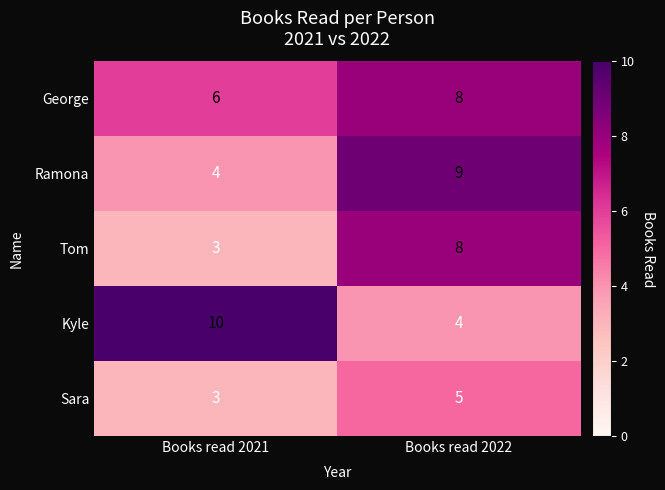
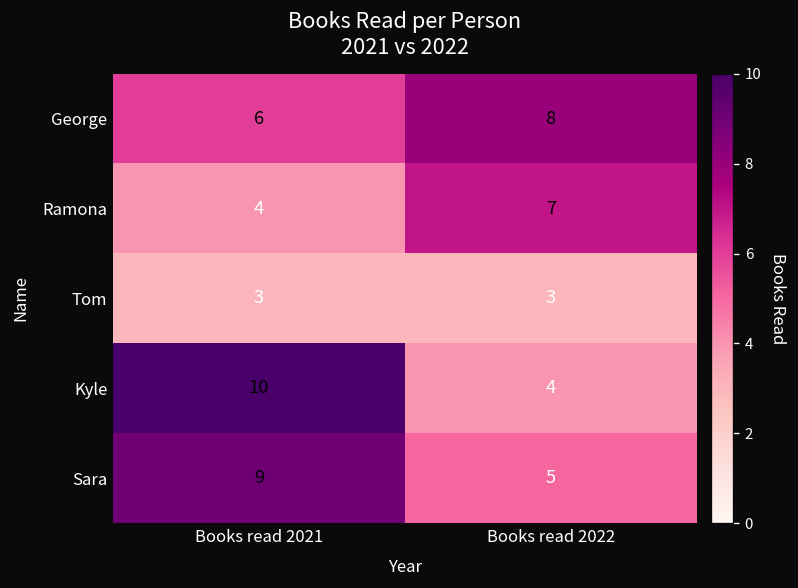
Ramona, Books read 2022: 9 -> 7
Tom, Books read 2022: 8 -> 3
Sara, Books read 2021: 3 -> 9
